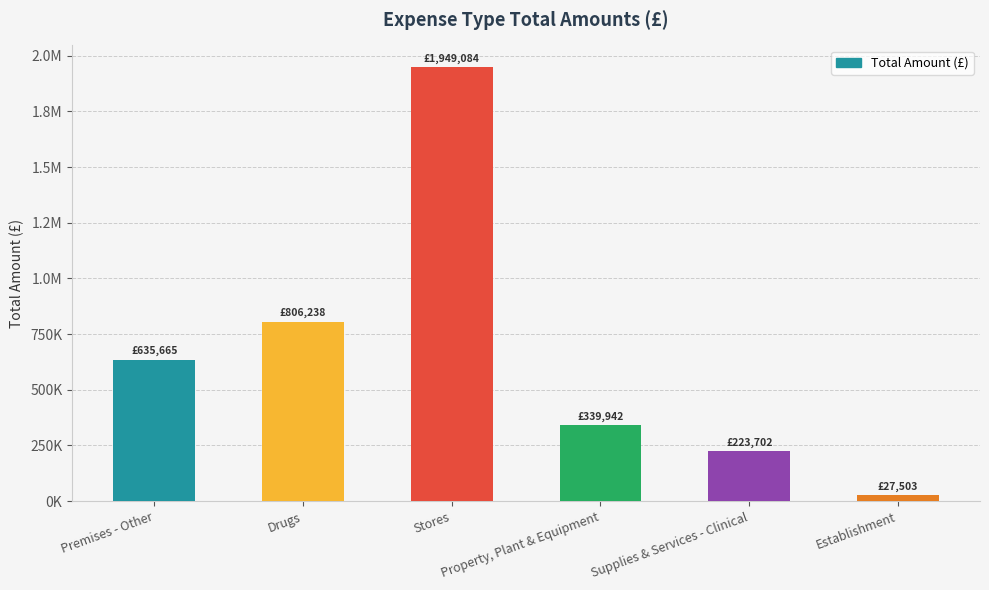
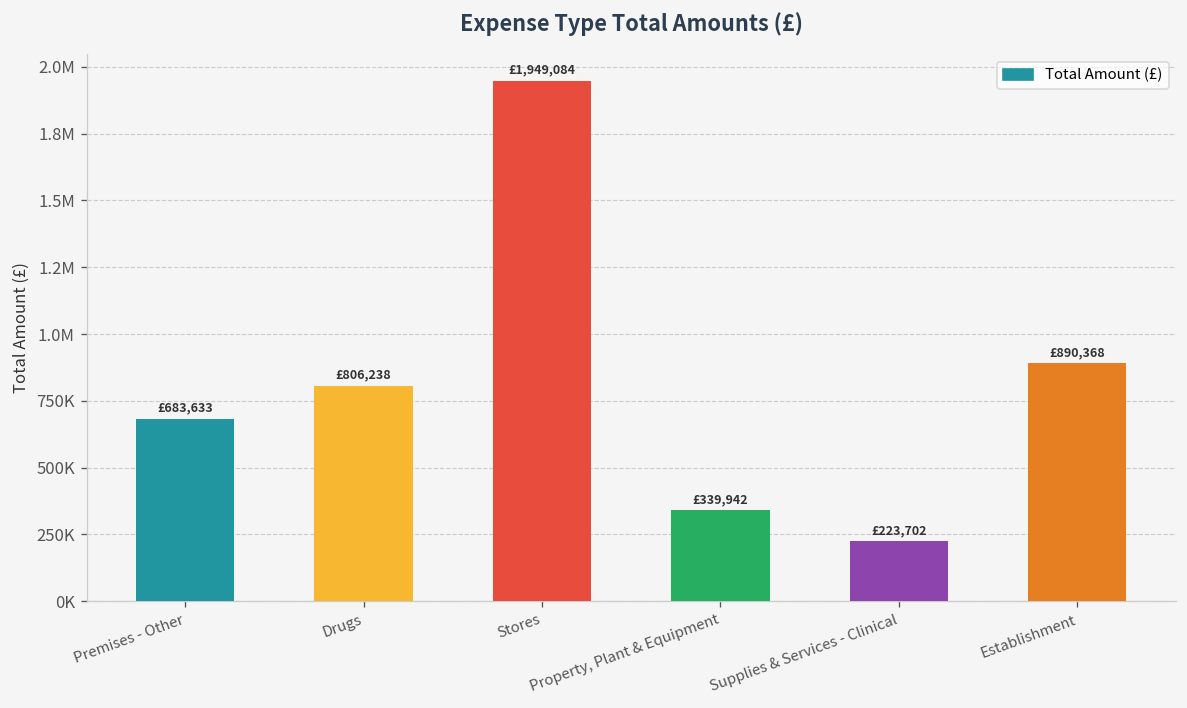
Premises - Other: £635,665 -> £683,633
Establishment: £27,503 -> £890,368
